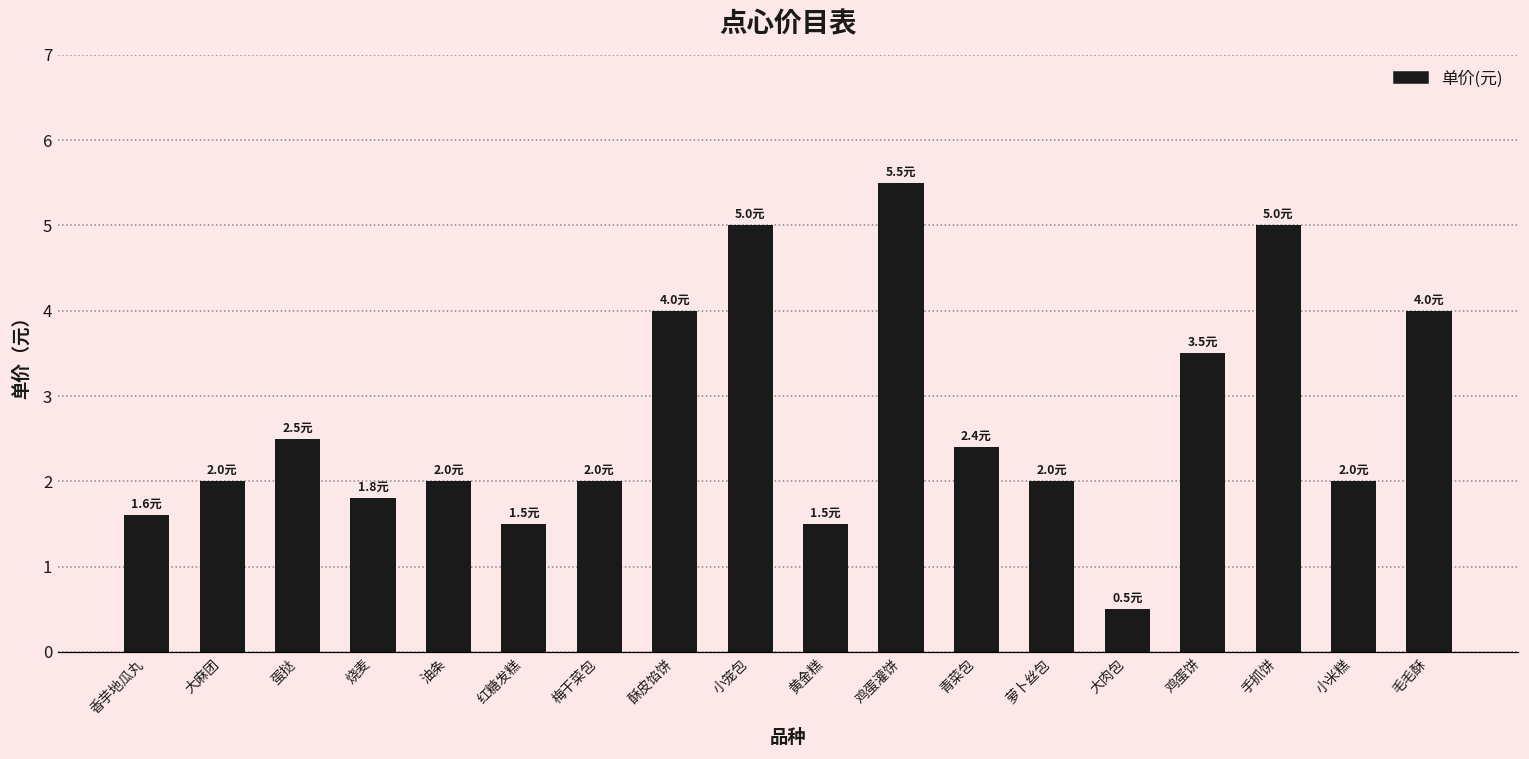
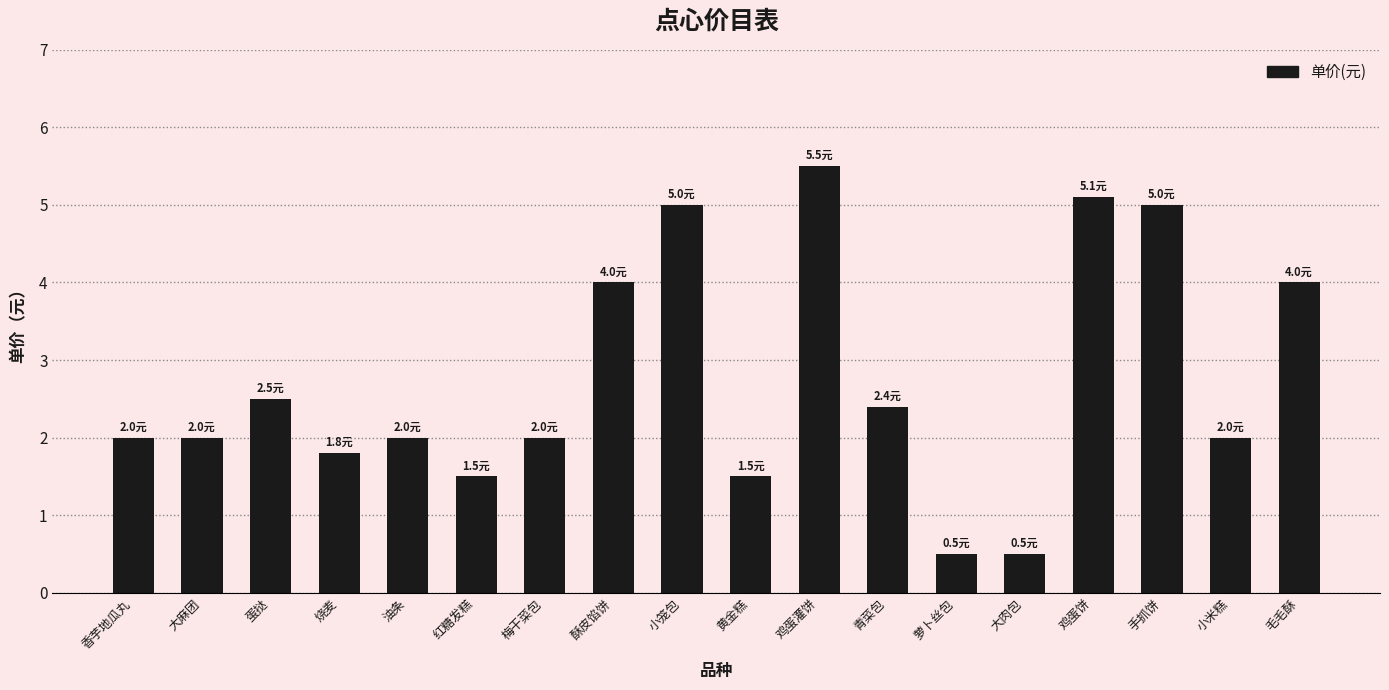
香芋地瓜丸: 1.6元 -> 2.0元
萝卜丝包: 2.0元 -> 0.5元
鸡蛋饼: 3.5元 -> 5.1元
